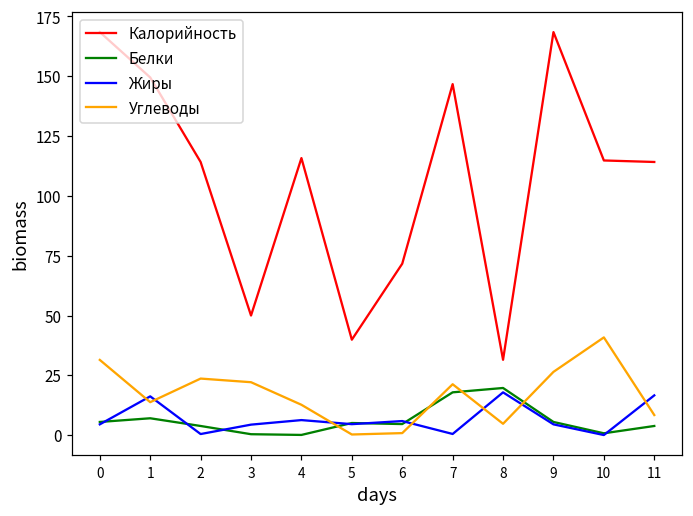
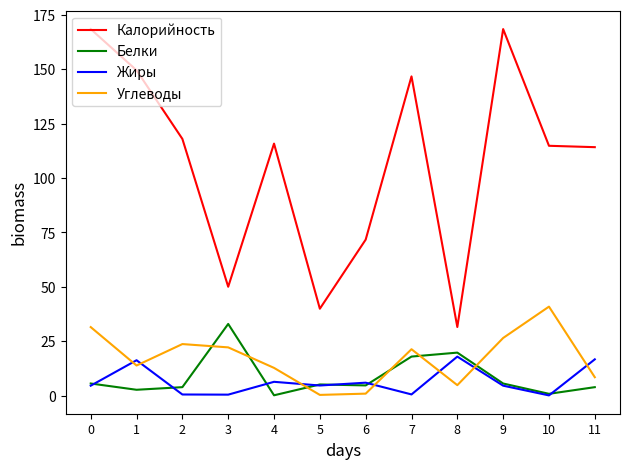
Белки, 1: 7 -> 3
Калорийность, 2: 114 -> 118
Белки, 3: 0 -> 33
Жиры, 3: 4 -> 0
